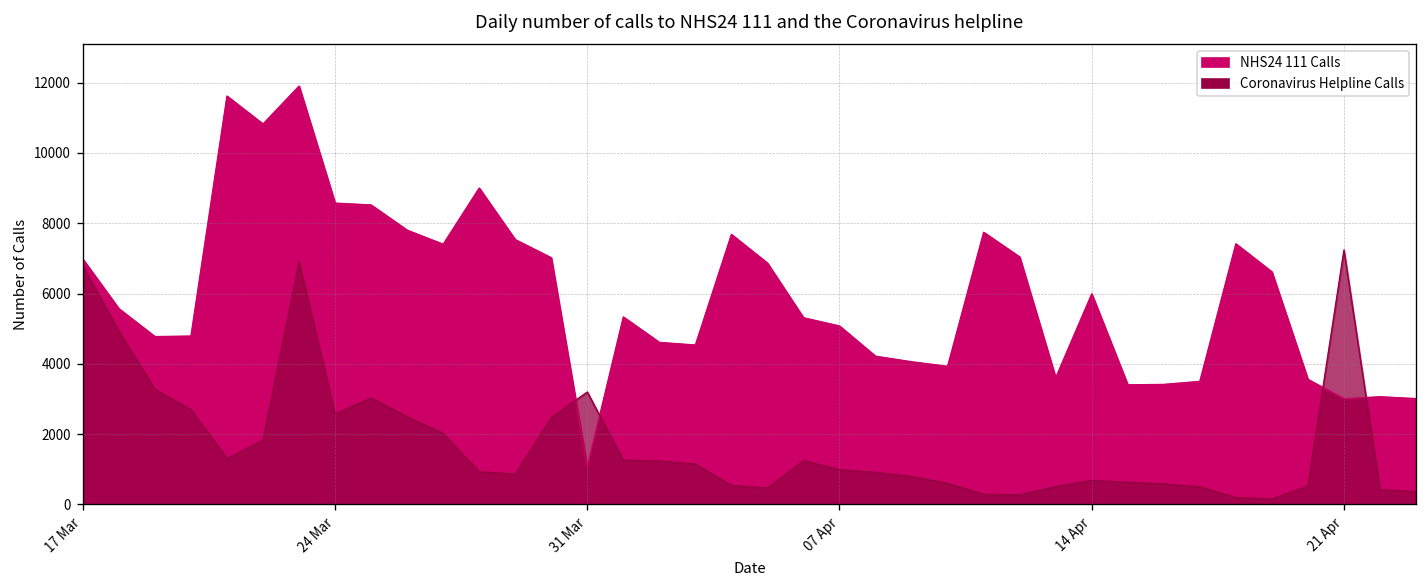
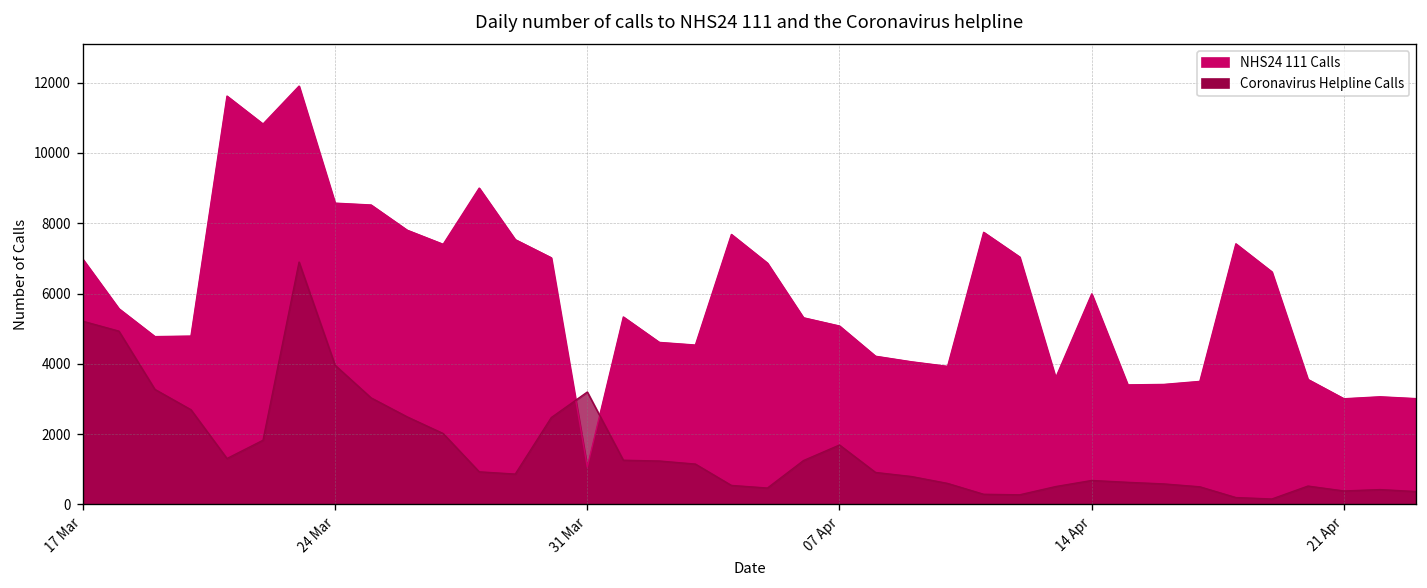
Coronavirus Helpline Calls, 17 Mar: 6800 -> 5200
Coronavirus Helpline Calls, 24 Mar: 2600 -> 4000
Coronavirus Helpline Calls, 07 Apr: 1000 -> 1700
Coronavirus Helpline Calls, 21 Apr: 7200 -> 400
